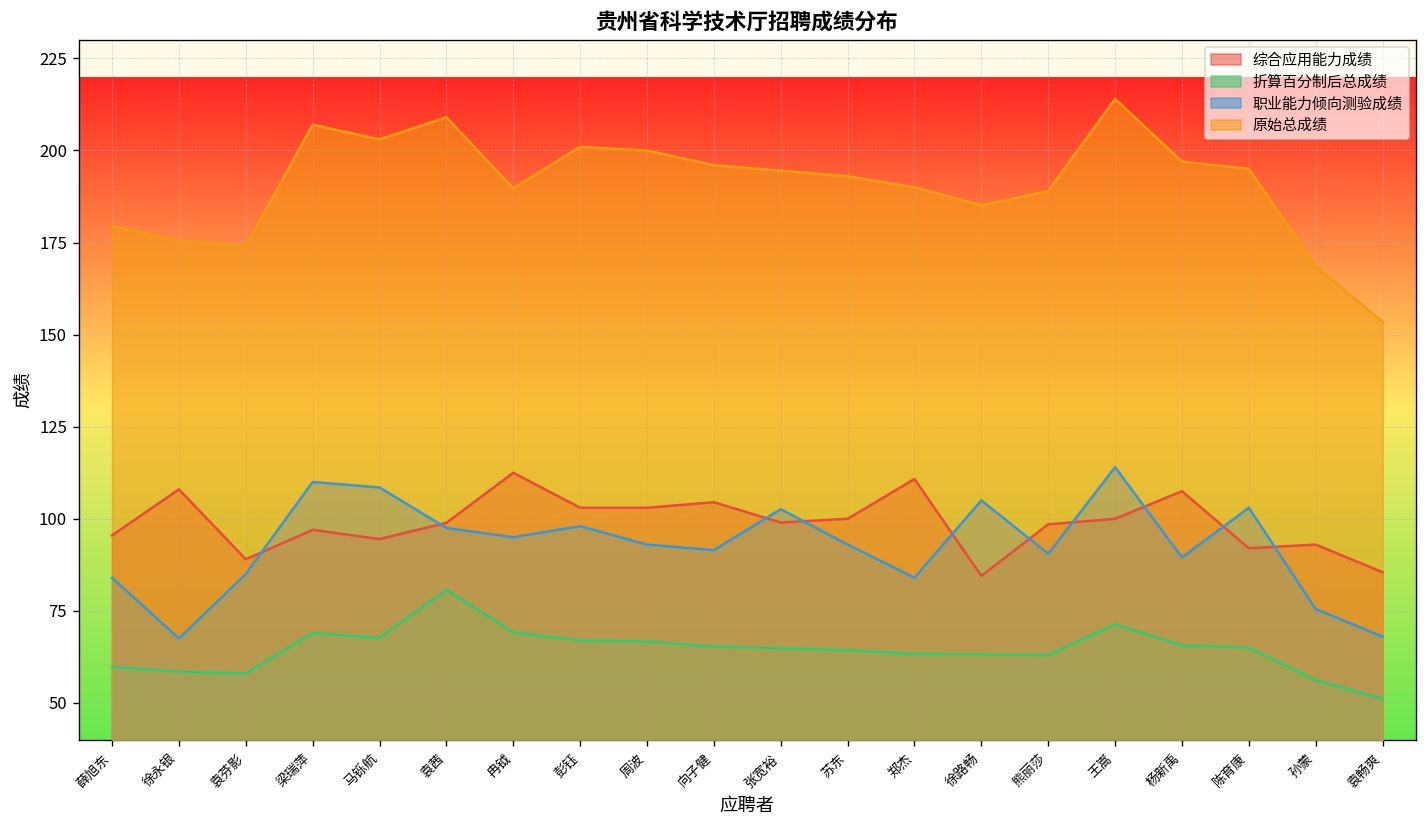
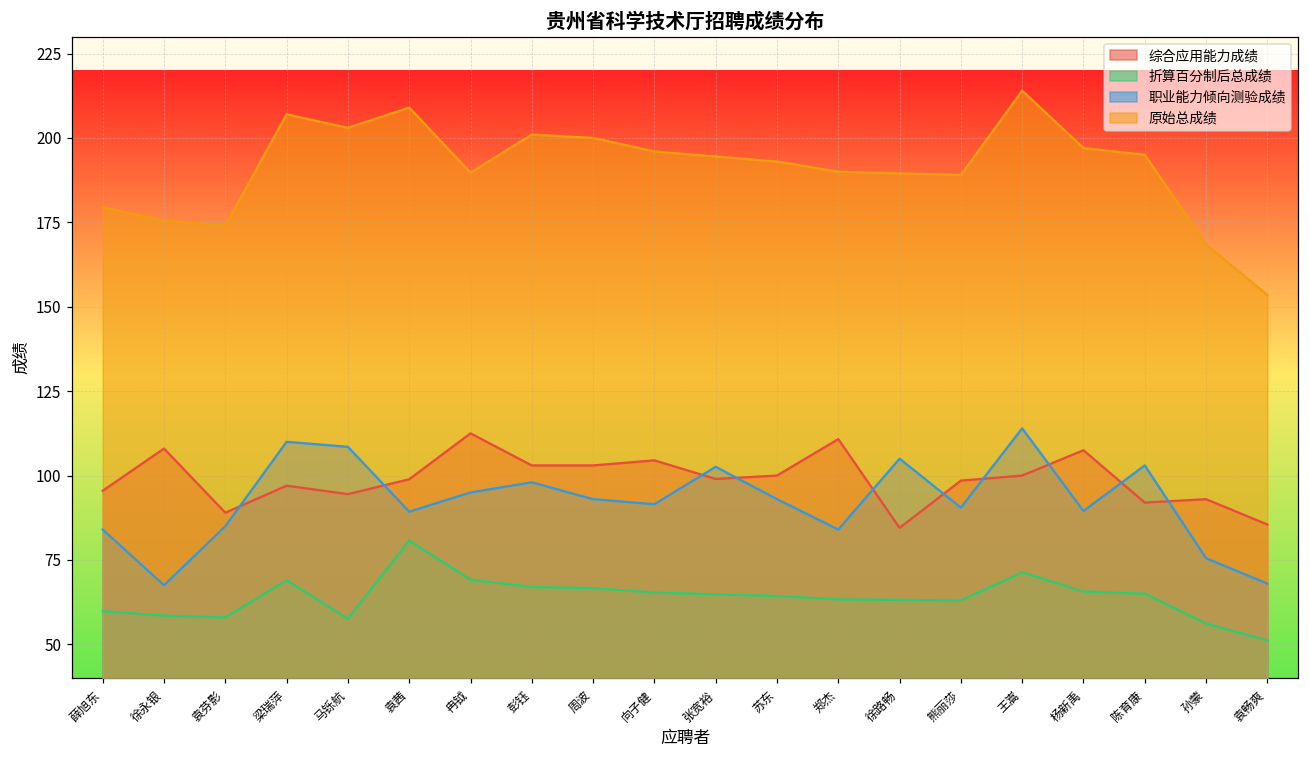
折算百分制后总成绩, 马铄航: 68 -> 58
职业能力倾向测验成绩, 袁茜: 98 -> 89
原始总成绩, 徐路畅: 185 -> 190
